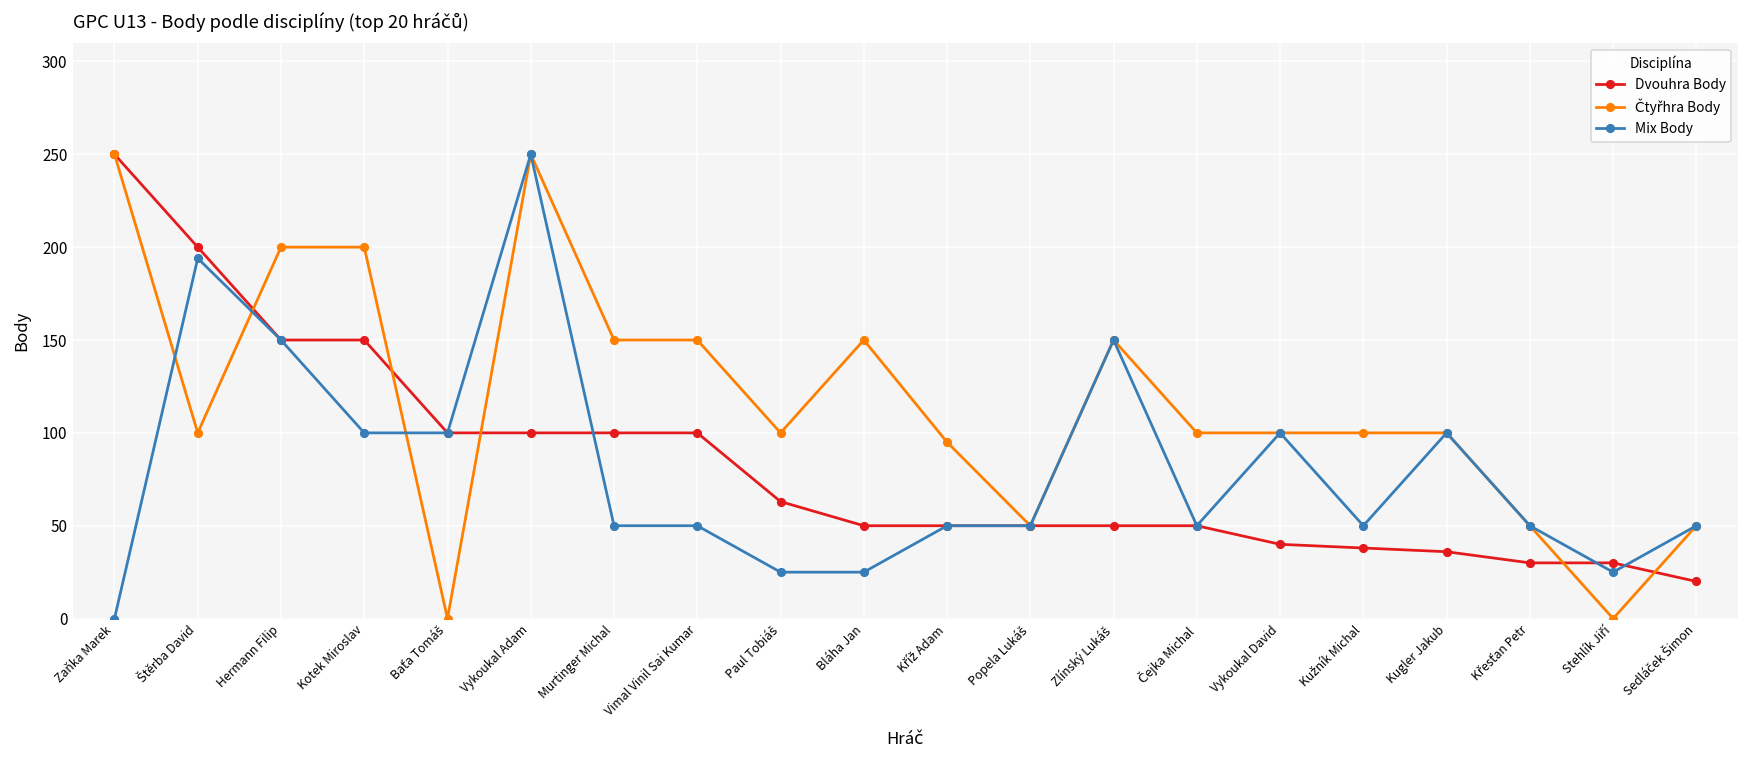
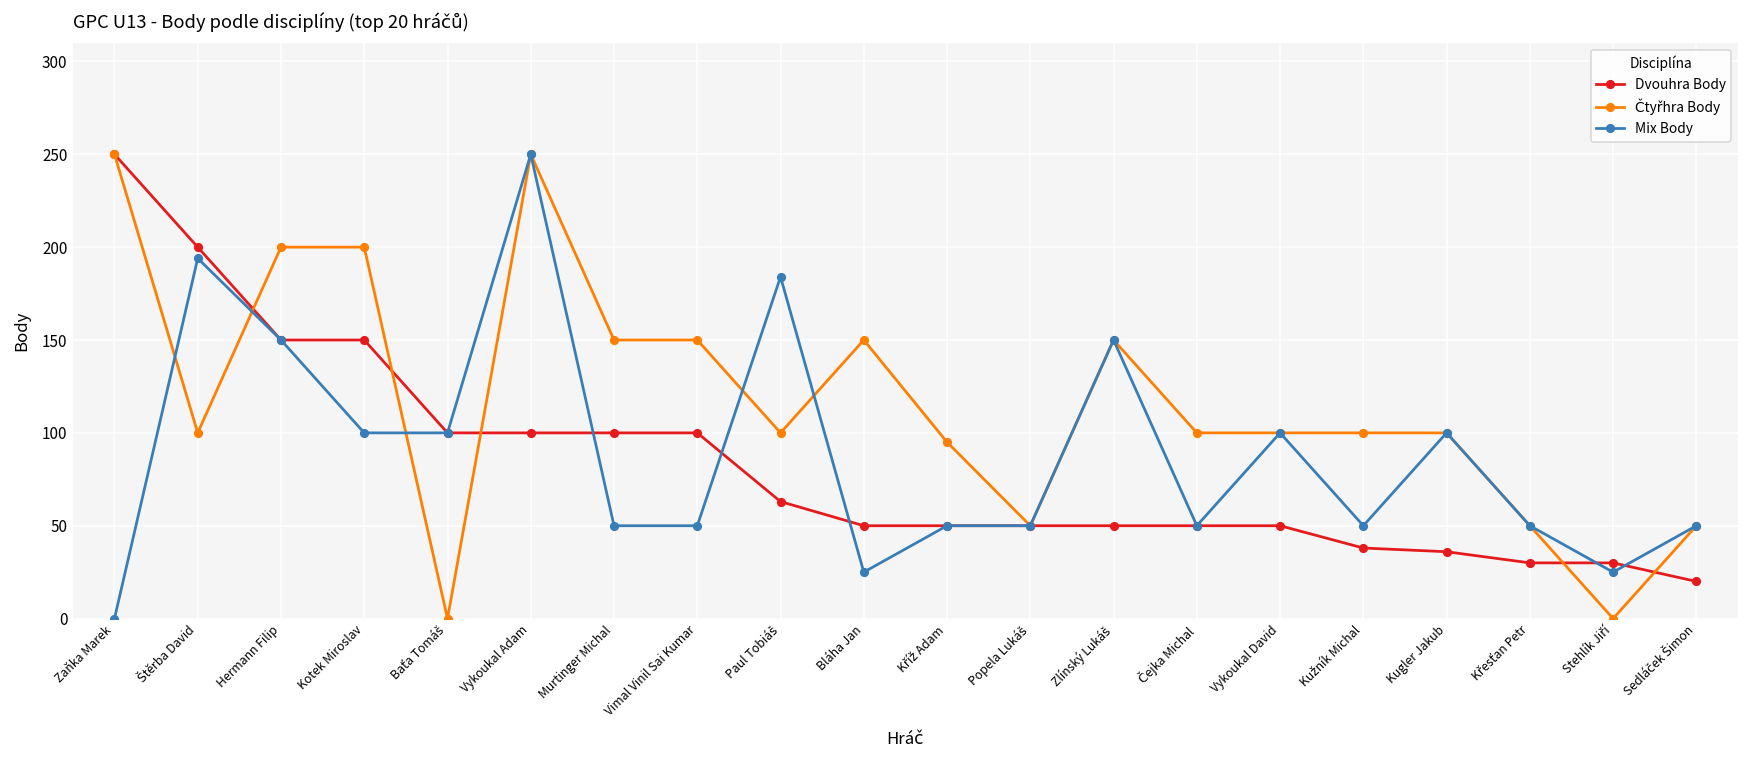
Mix Body, Paul Tobiáš: 25 -> 184
Dvouhra Body, Vykoukal David: 40 -> 50
